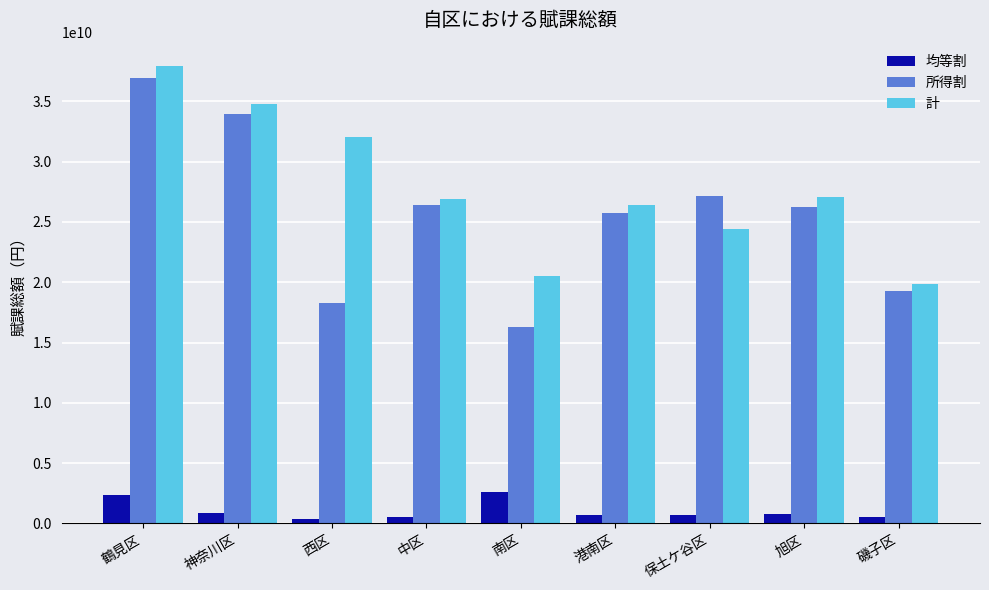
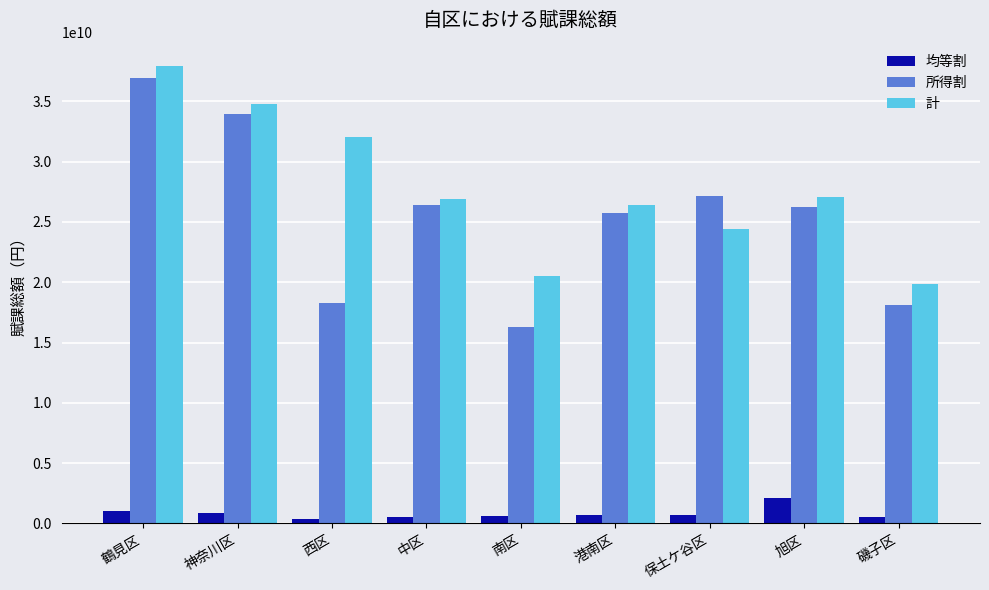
均等割, 鶴見区: 2300000000 -> 1000000000
均等割, 南区: 2600000000 -> 600000000
均等割, 旭区: 800000000 -> 2100000000
所得割, 磯子区: 19300000000 -> 18100000000
